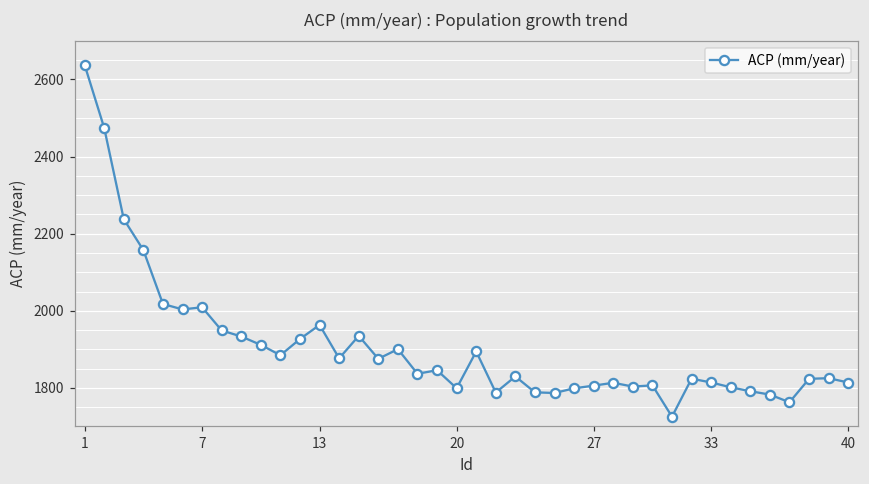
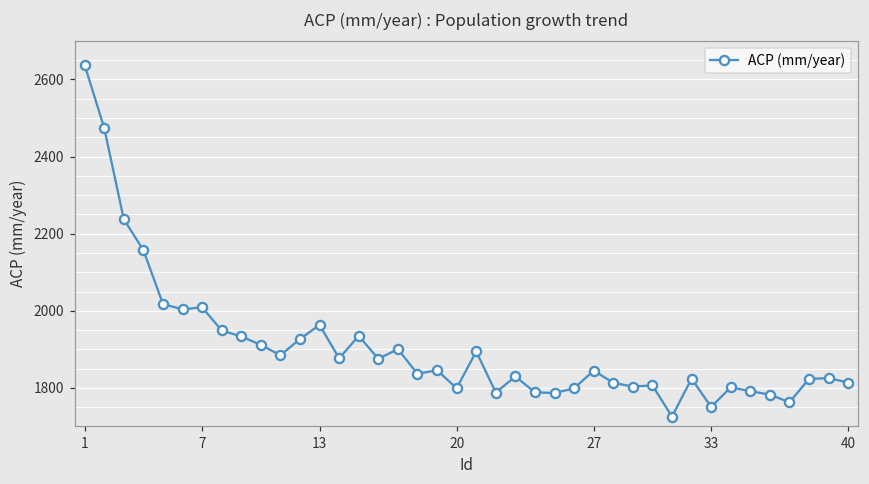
27: 1810 -> 1840
33: 1810 -> 1750
